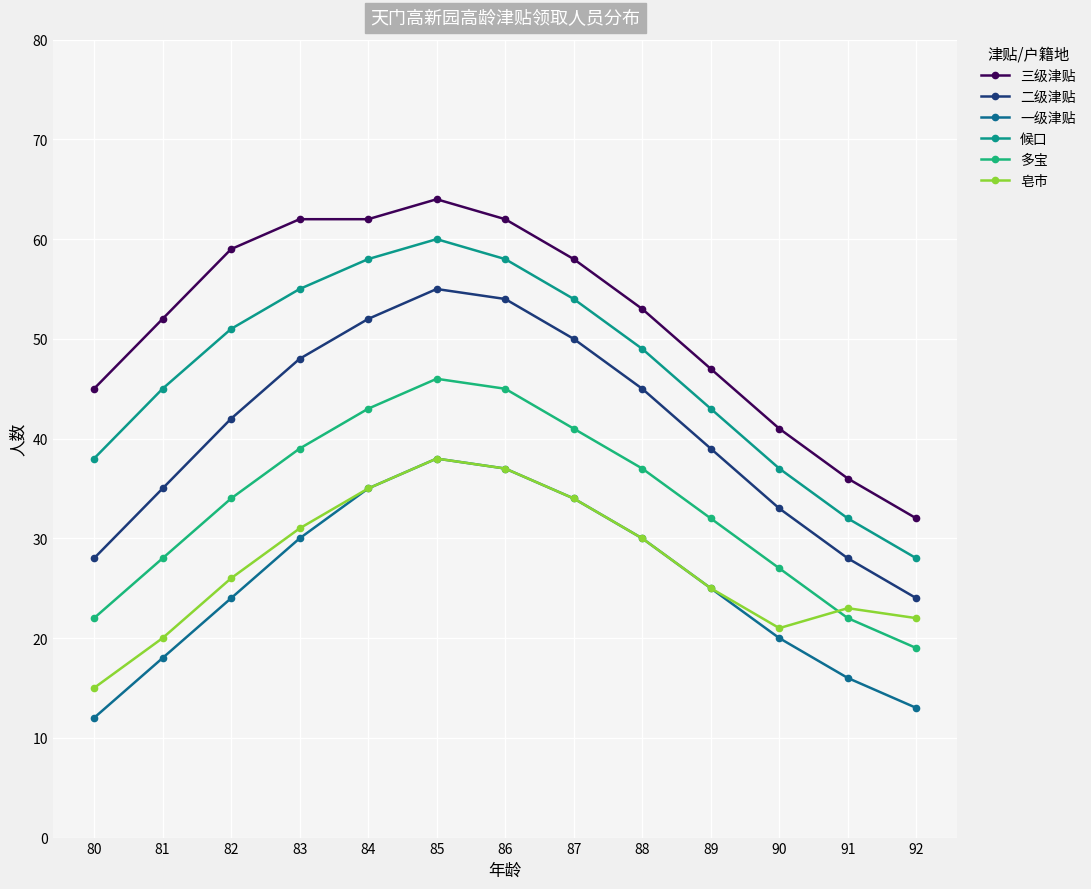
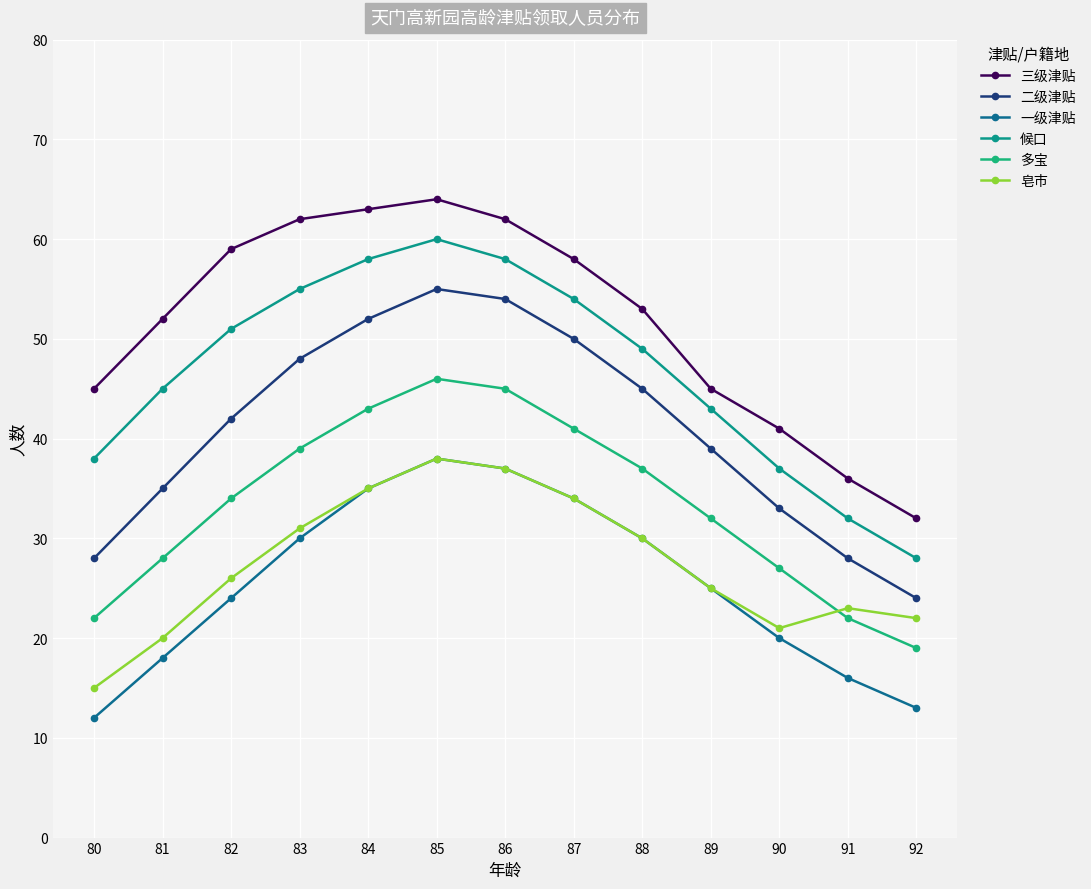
三级津贴, 84: 62 -> 63
三级津贴, 89: 47 -> 45
